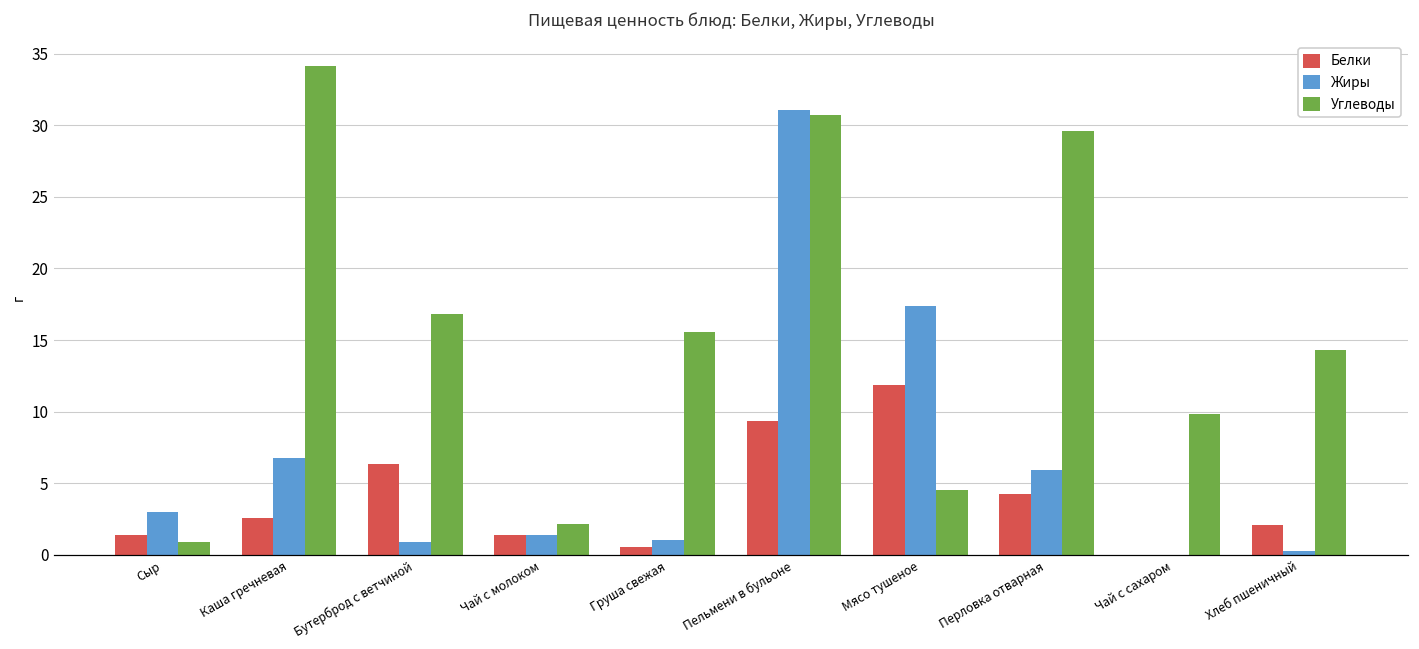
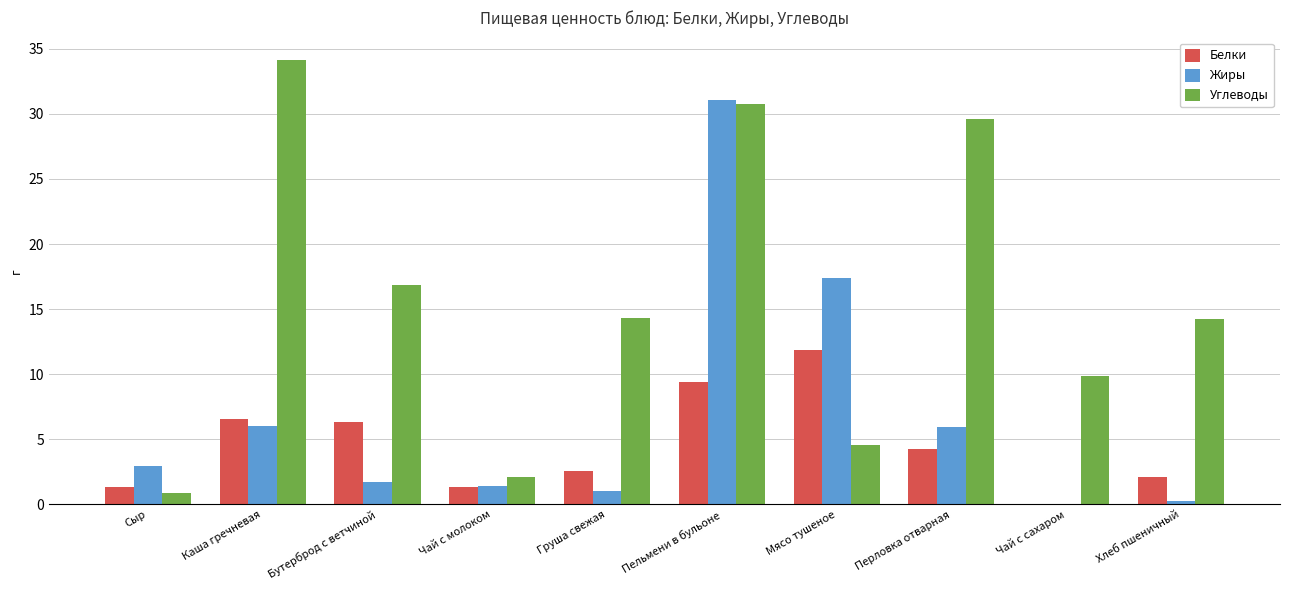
Белки, Каша гречневая: 2.6 -> 6.6
Жиры, Каша гречневая: 6.8 -> 6.0
Жиры, Бутерброд с ветчиной: 0.9 -> 1.7
Белки, Груша свежая: 0.6 -> 2.6
Углеводы, Груша свежая: 15.6 -> 14.3
